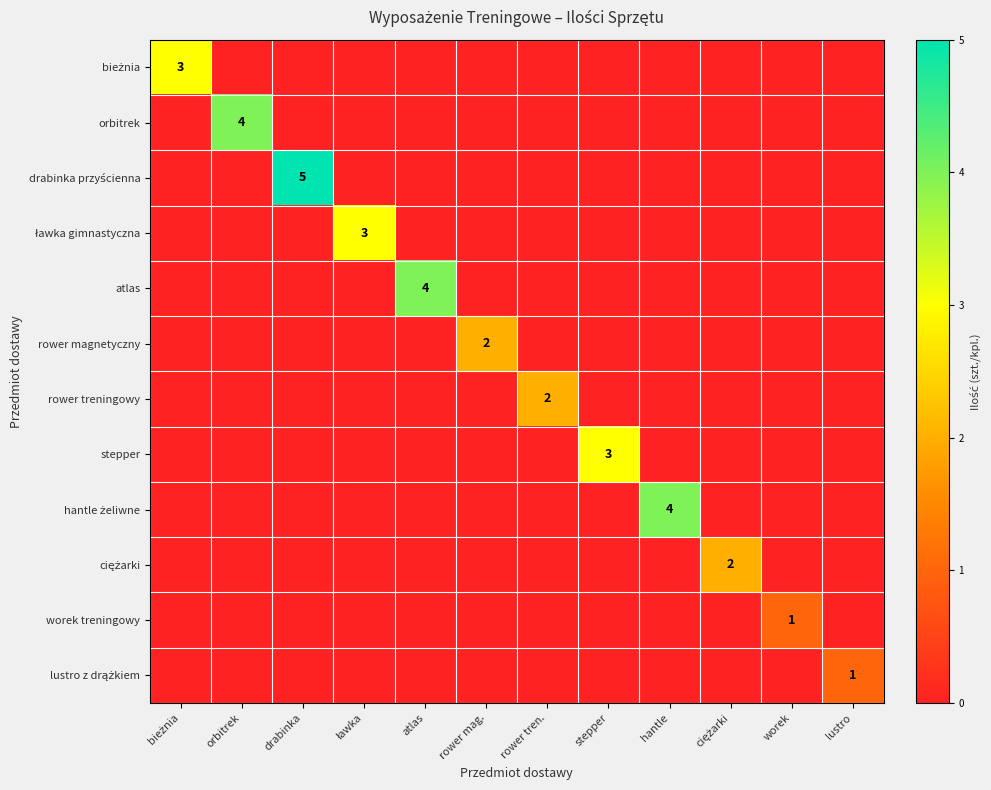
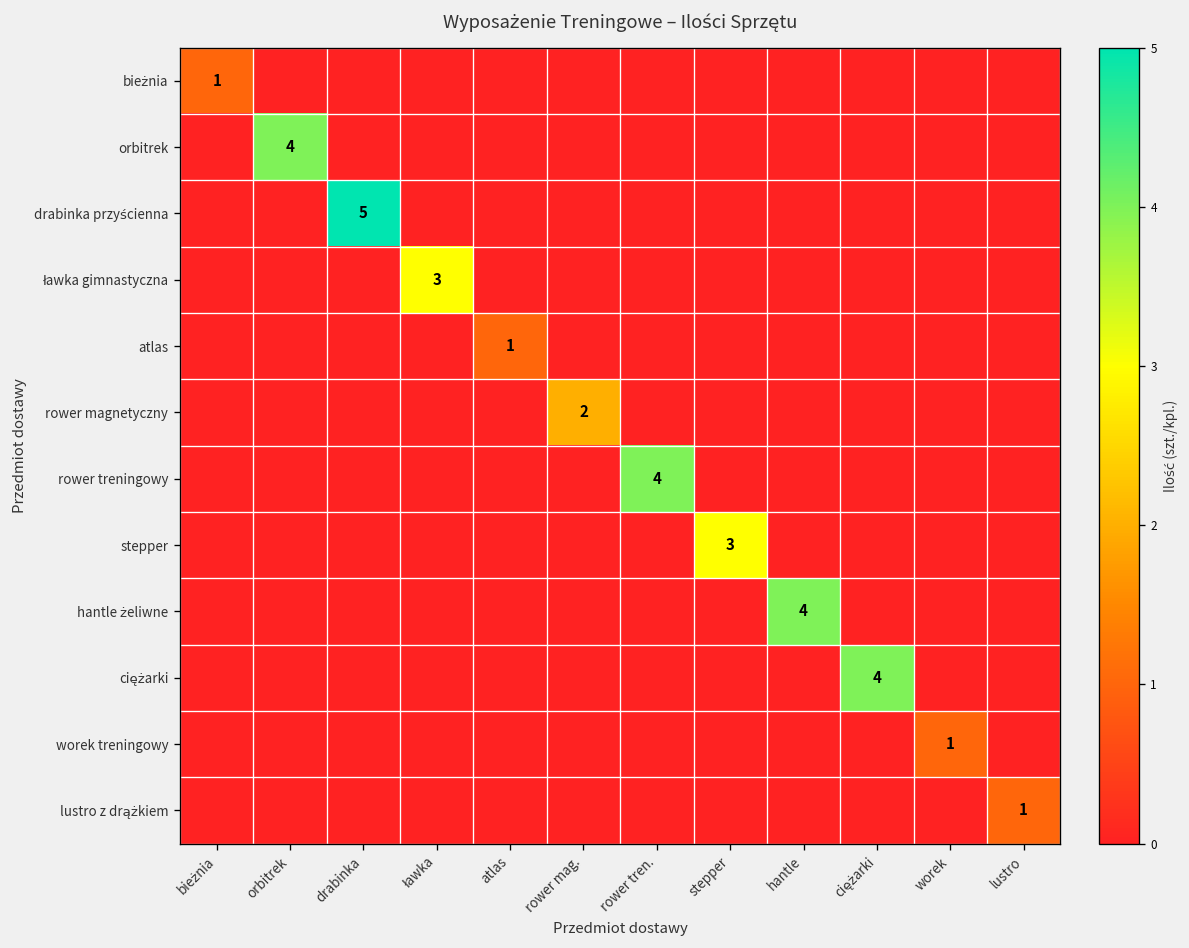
bieżnia, bieżnia: 3 -> 1
atlas, atlas: 4 -> 1
rower treningowy, rower tren.: 2 -> 4
ciężarki, ciężarki: 2 -> 4
